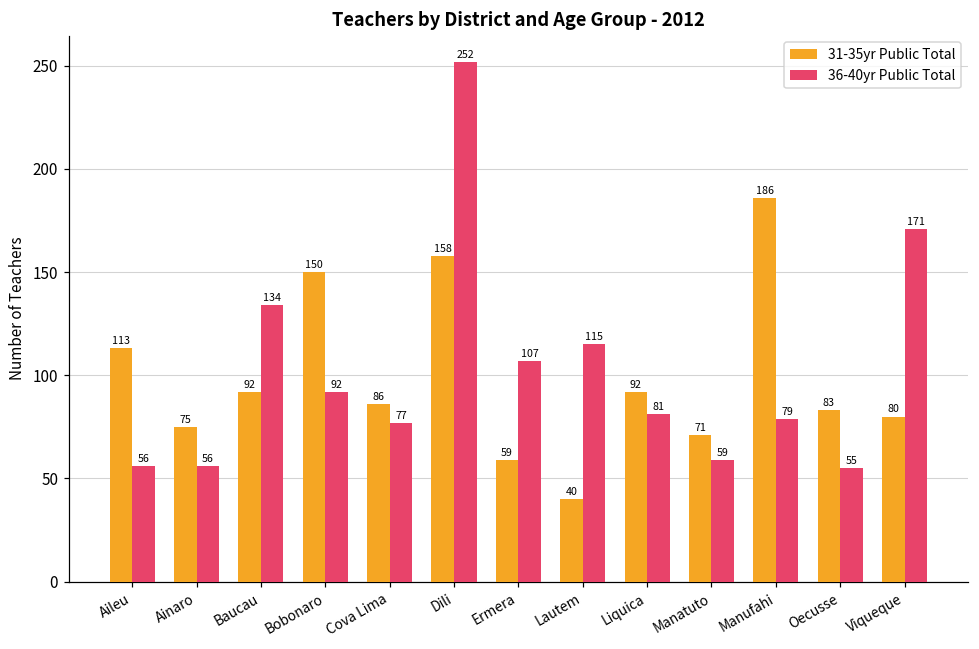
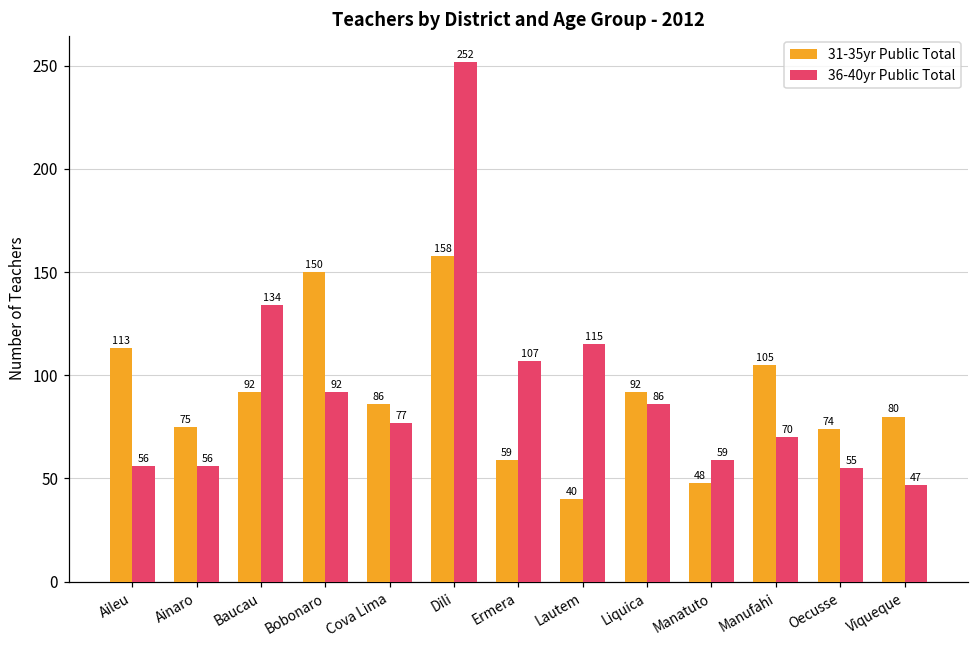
36-40yr Public Total, Liquica: 81 -> 86
31-35yr Public Total, Manatuto: 71 -> 48
31-35yr Public Total, Manufahi: 186 -> 105
36-40yr Public Total, Manufahi: 79 -> 70
31-35yr Public Total, Oecusse: 83 -> 74
36-40yr Public Total, Viqueque: 171 -> 47
